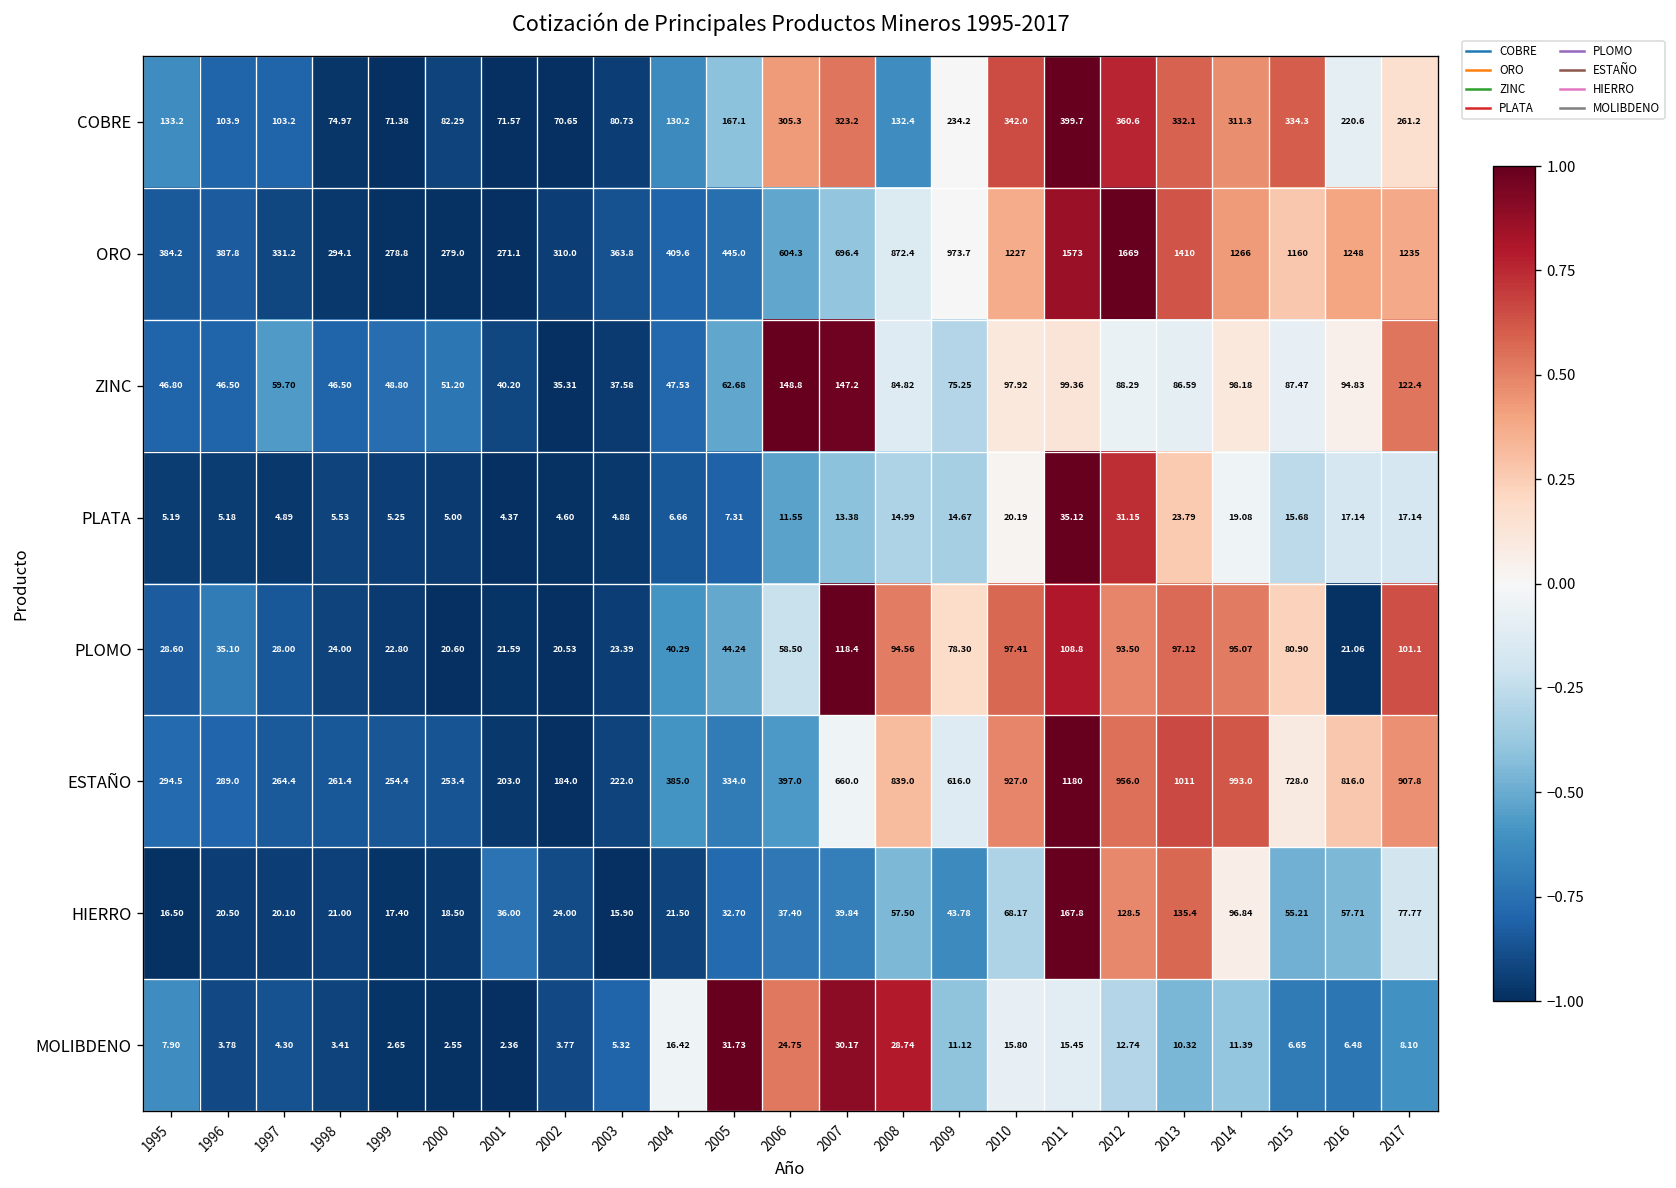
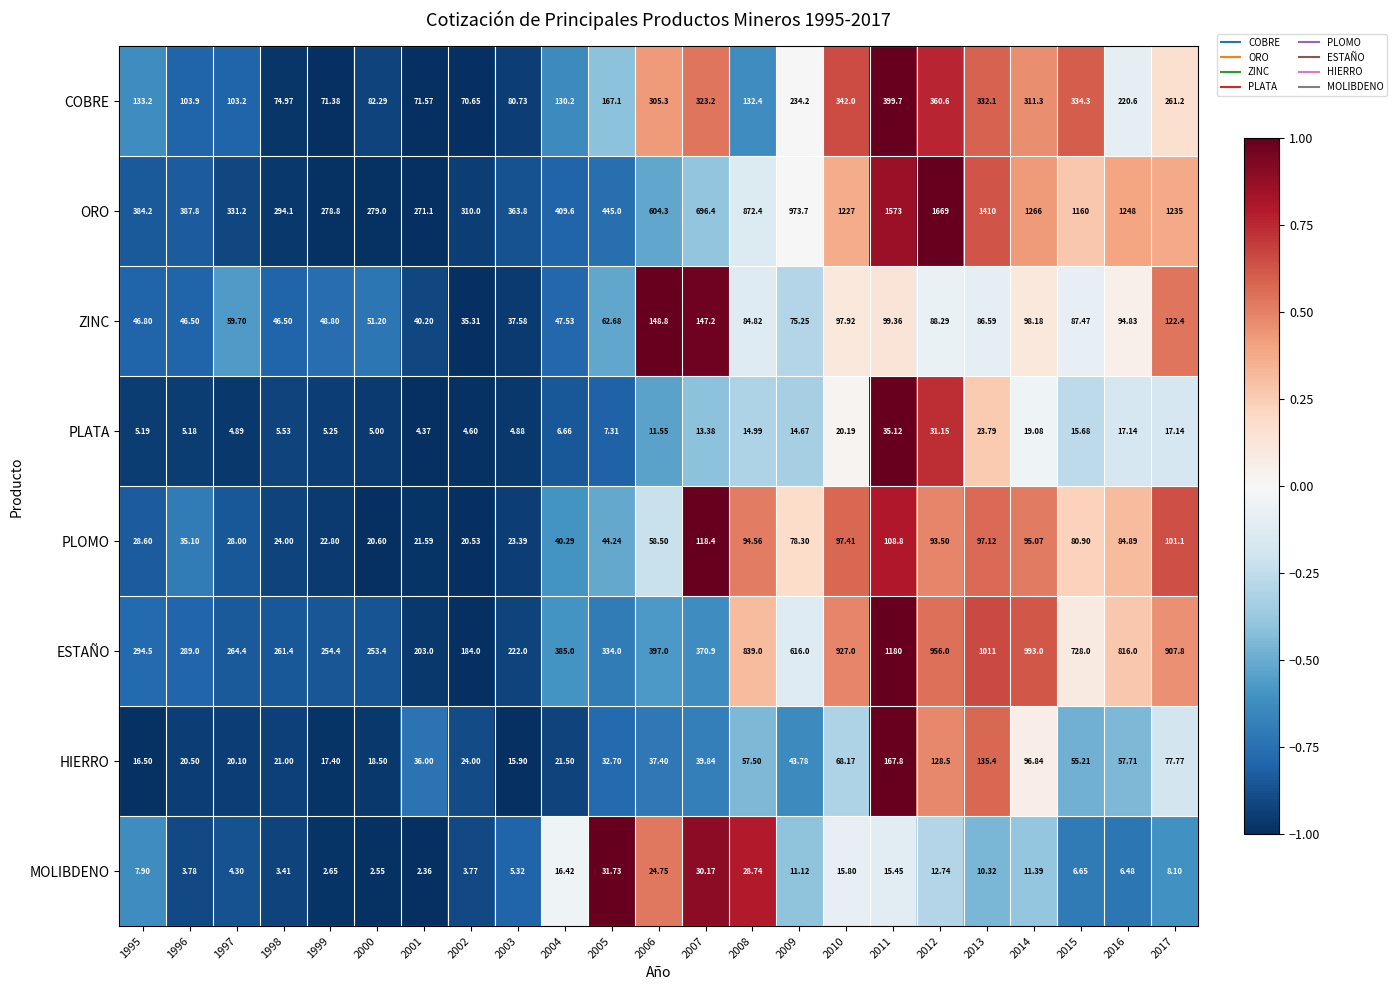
PLOMO, 2016: 21.06 -> 84.89
ESTAÑO, 2007: 660.0 -> 370.9
